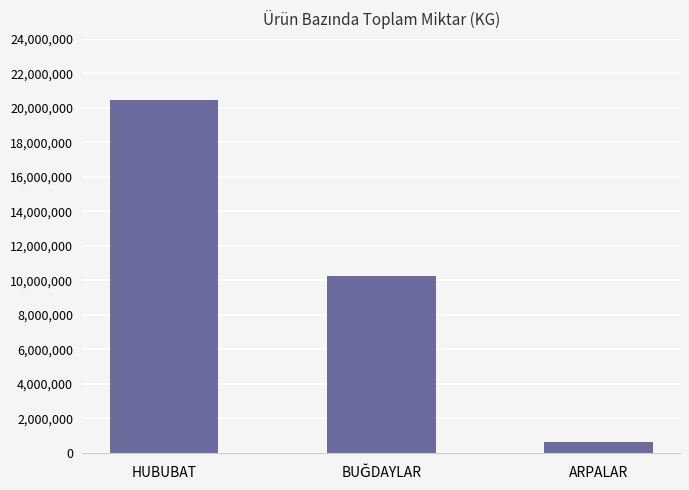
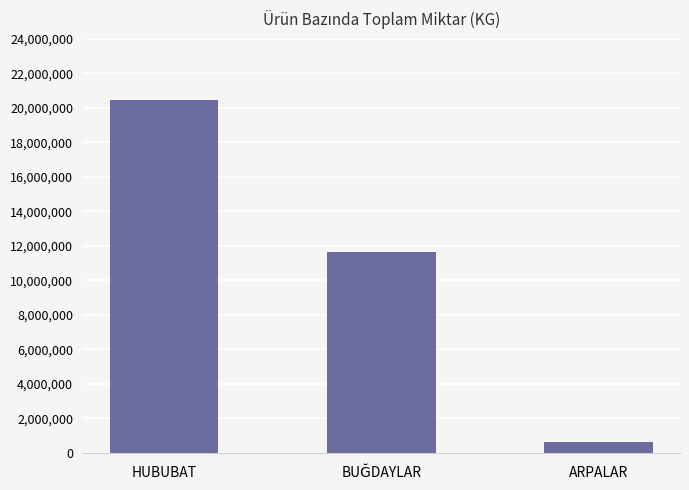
BUĞDAYLAR: 10,200,000 -> 11,700,000
